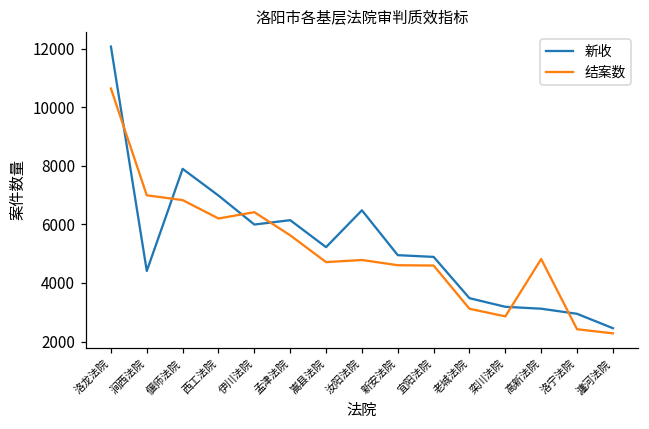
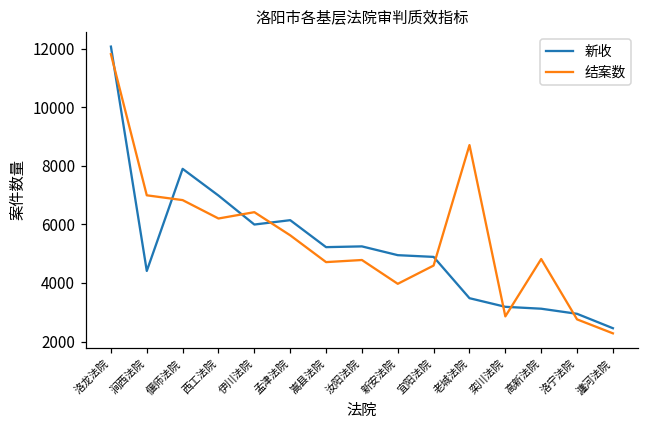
结案数, 洛龙法院: 10600 -> 11800
新收, 汝阳法院: 6500 -> 5200
结案数, 新安法院: 4600 -> 4000
结案数, 老城法院: 3100 -> 8700
结案数, 洛宁法院: 2400 -> 2800
